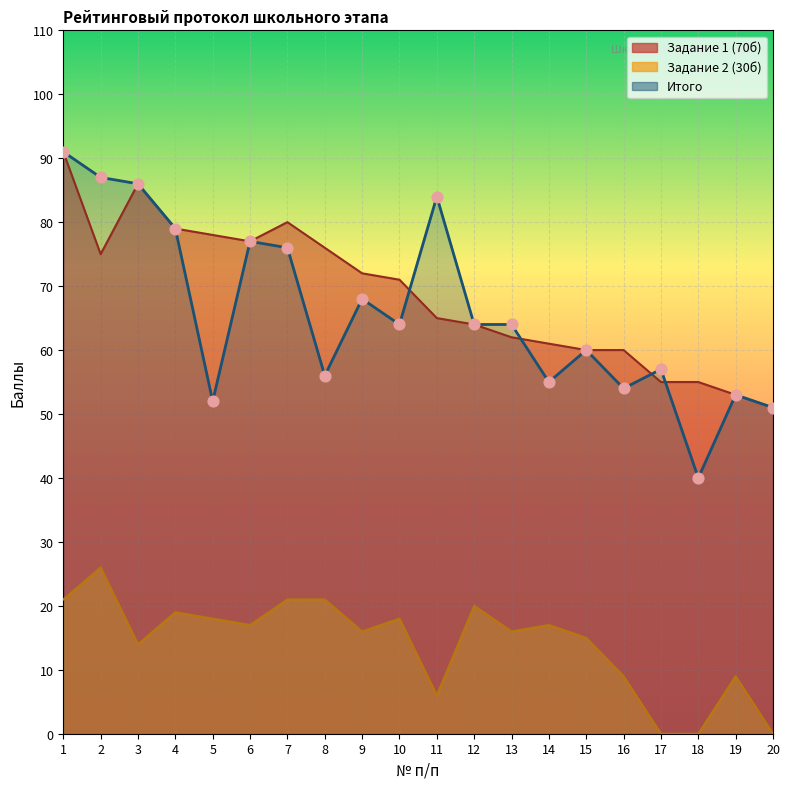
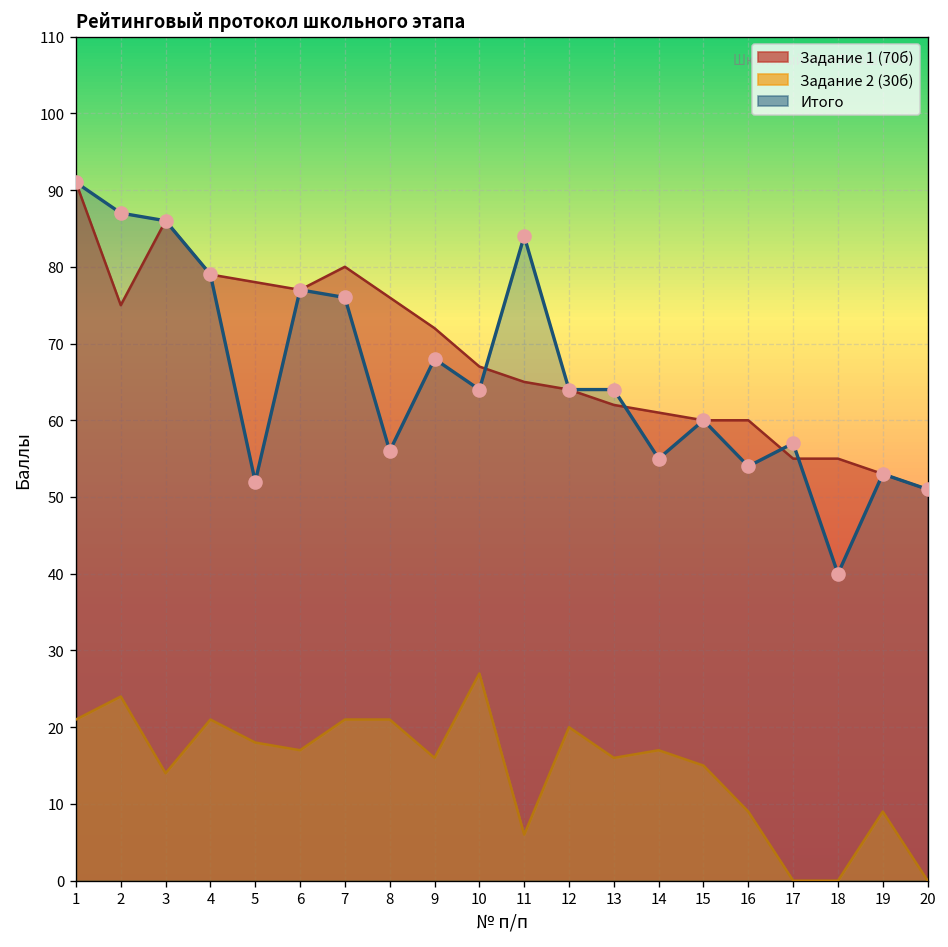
Задание 2 (30б), 2: 26 -> 24
Задание 2 (30б), 4: 19 -> 21
Задание 1 (70б), 10: 71 -> 67
Задание 2 (30б), 10: 18 -> 27
